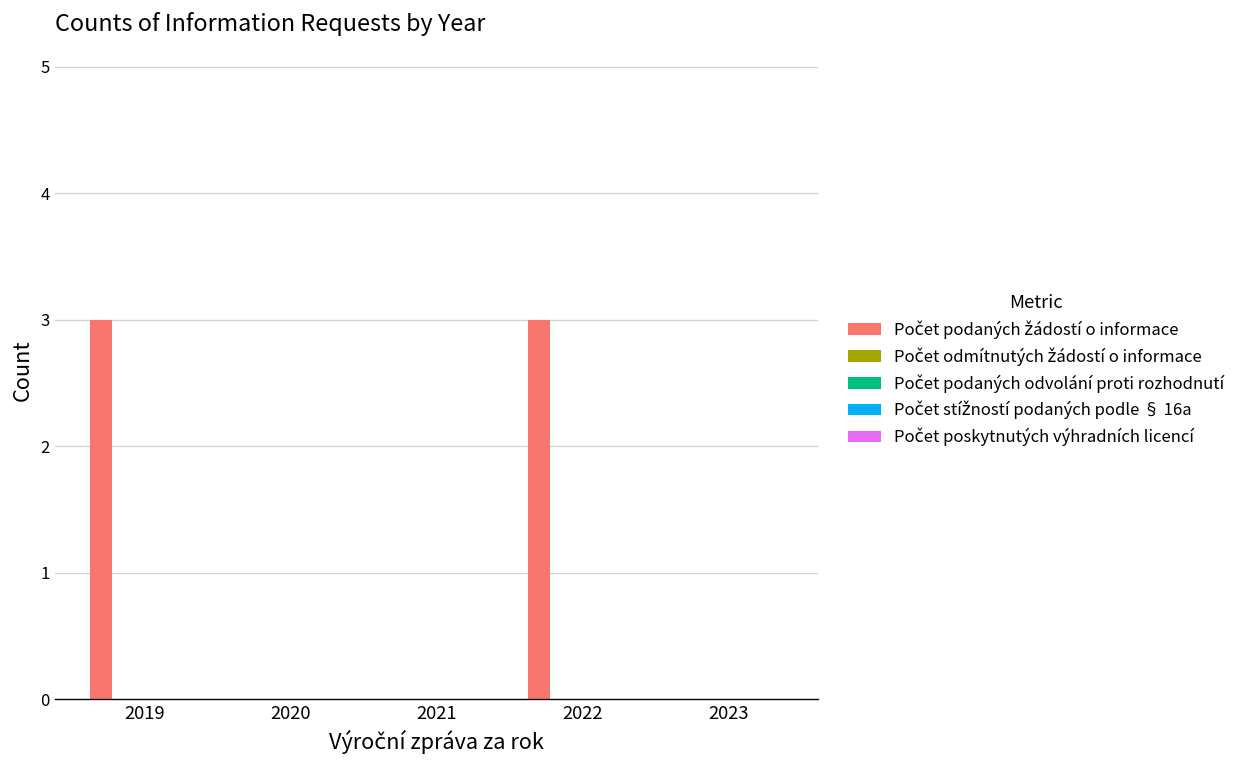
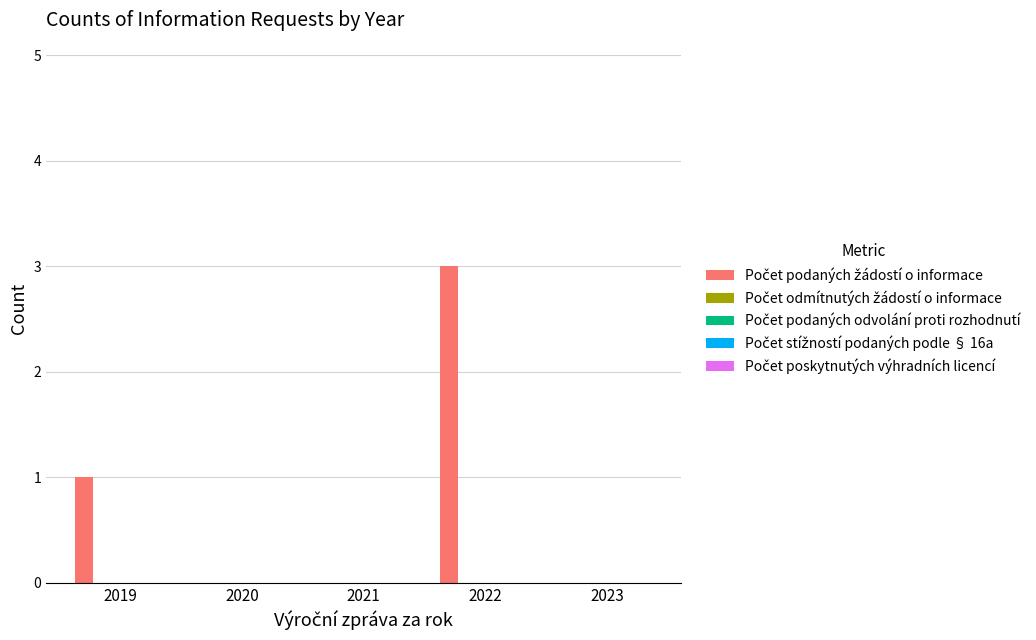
Počet podaných žádostí o informace, 2019: 3 -> 1
